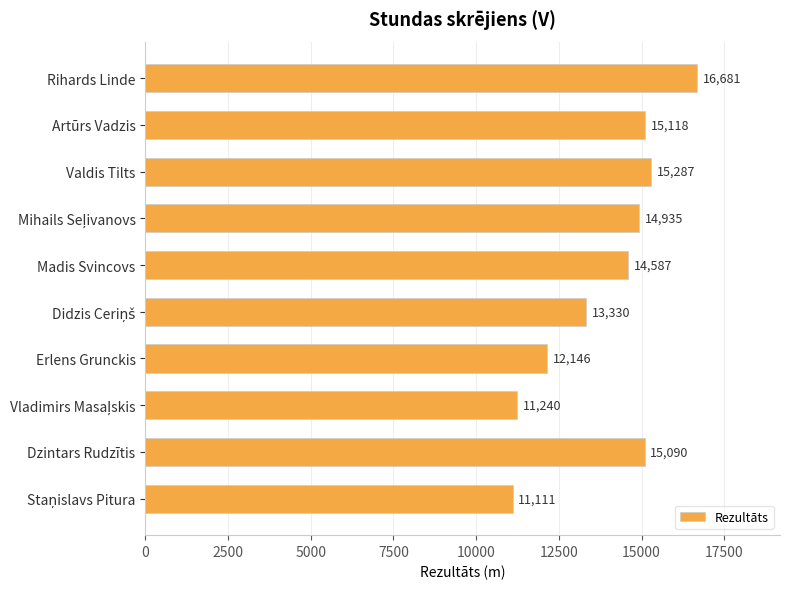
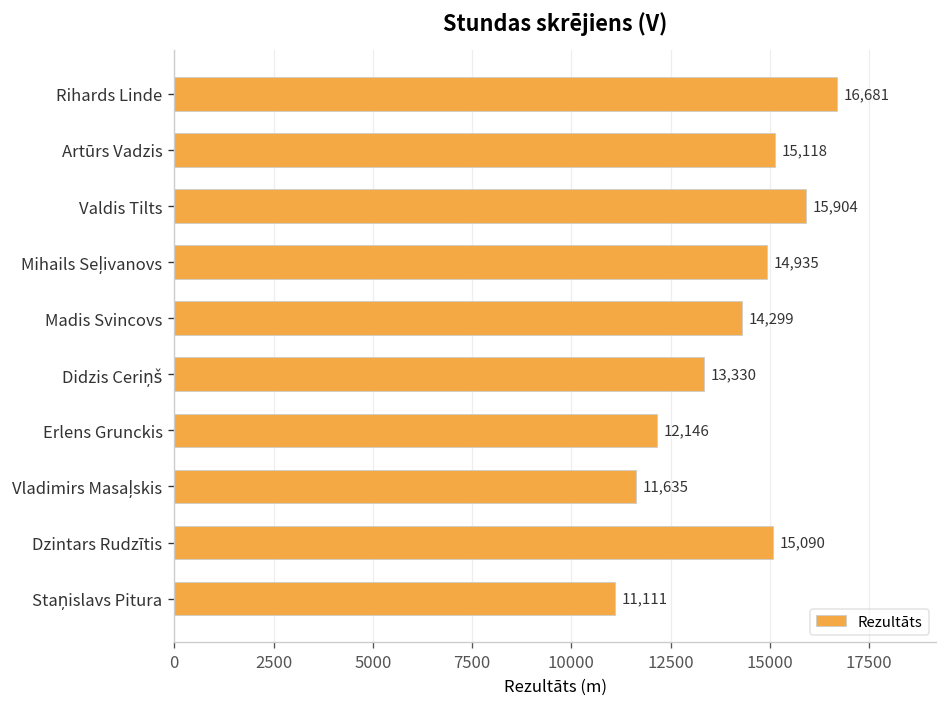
Valdis Tilts: 15,287 -> 15,904
Madis Svincovs: 14,587 -> 14,299
Vladimirs Masaļskis: 11,240 -> 11,635
